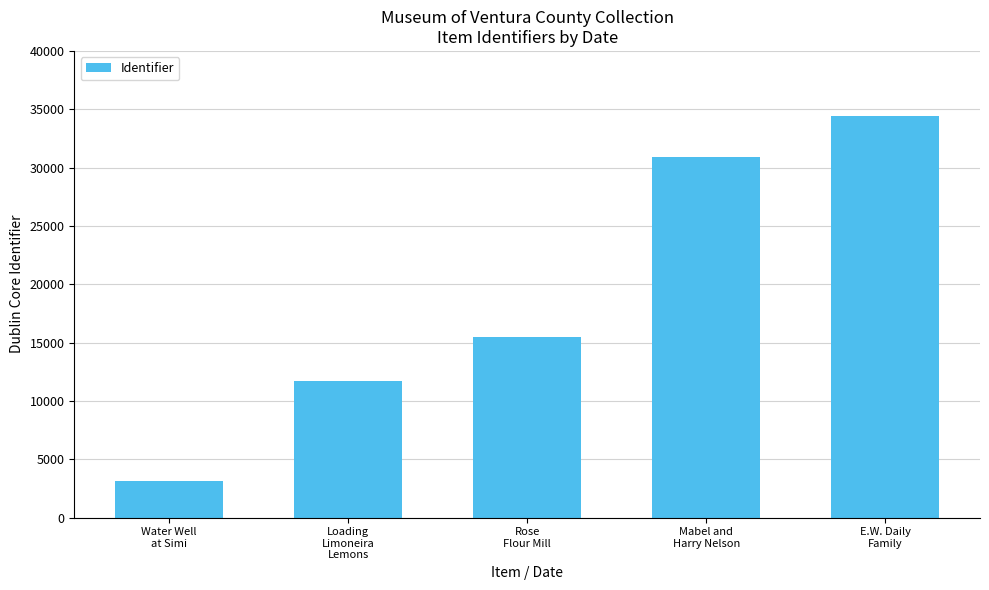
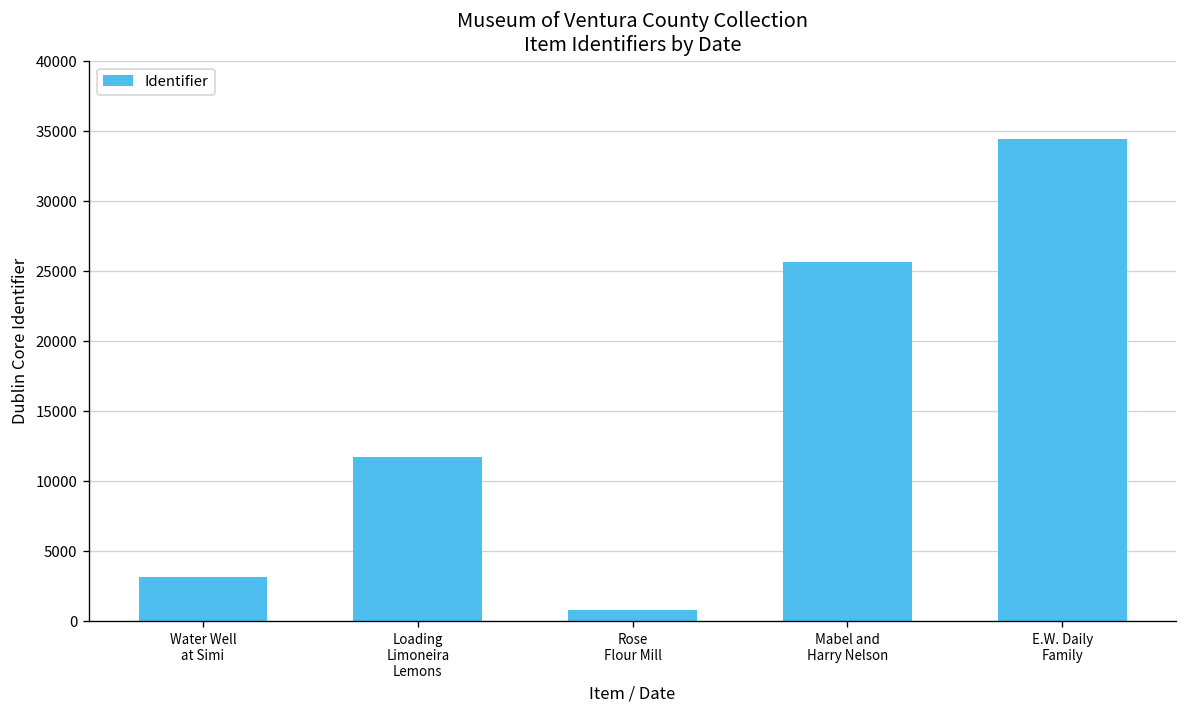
Rose Flour Mill: 15500 -> 800
Mabel and Harry Nelson: 30900 -> 25700
